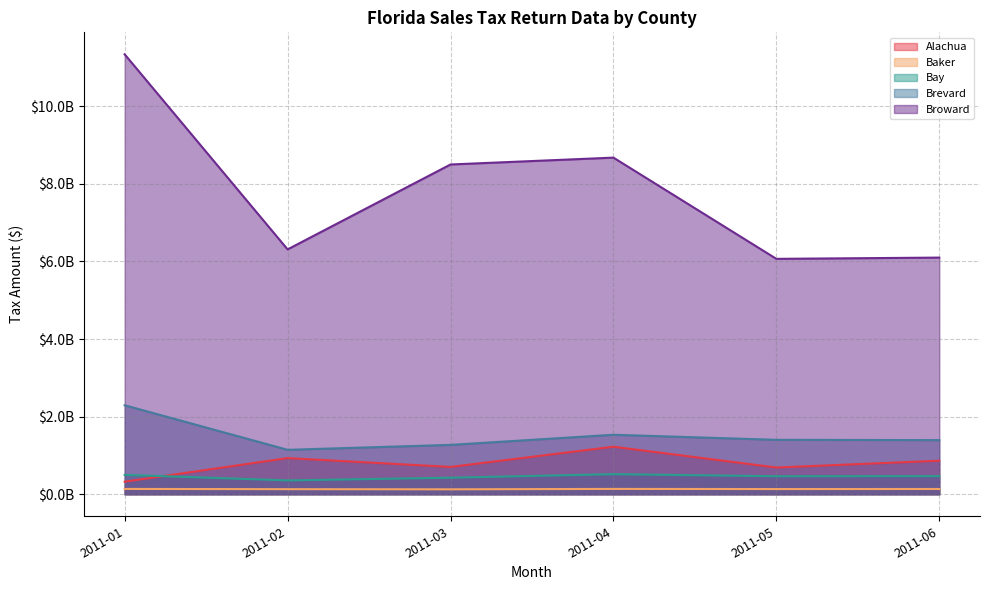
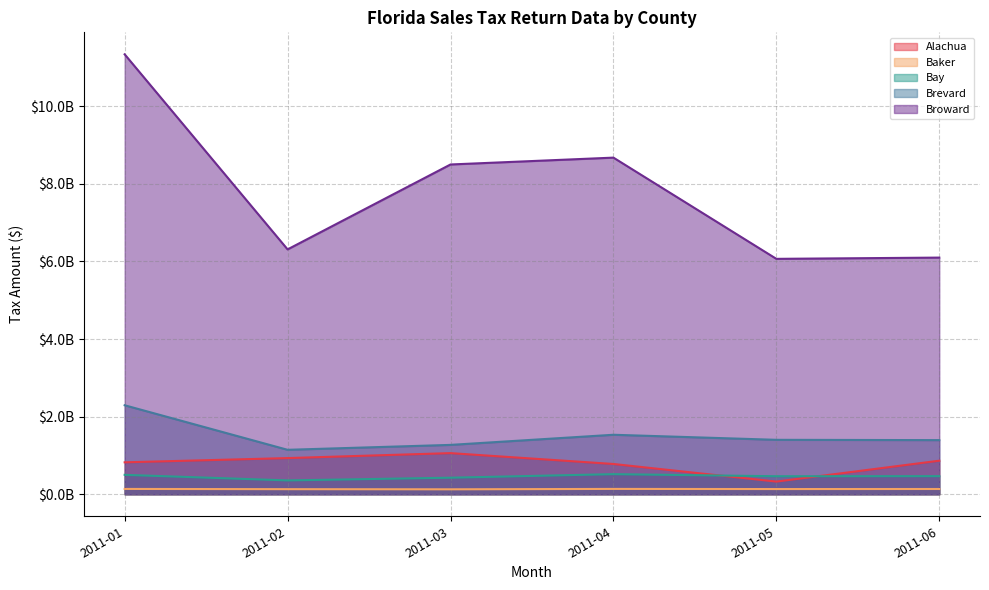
Alachua, 2011-01: $300000000 -> $800000000
Alachua, 2011-03: $700000000 -> $1100000000
Alachua, 2011-04: $1200000000 -> $800000000
Alachua, 2011-05: $700000000 -> $300000000
